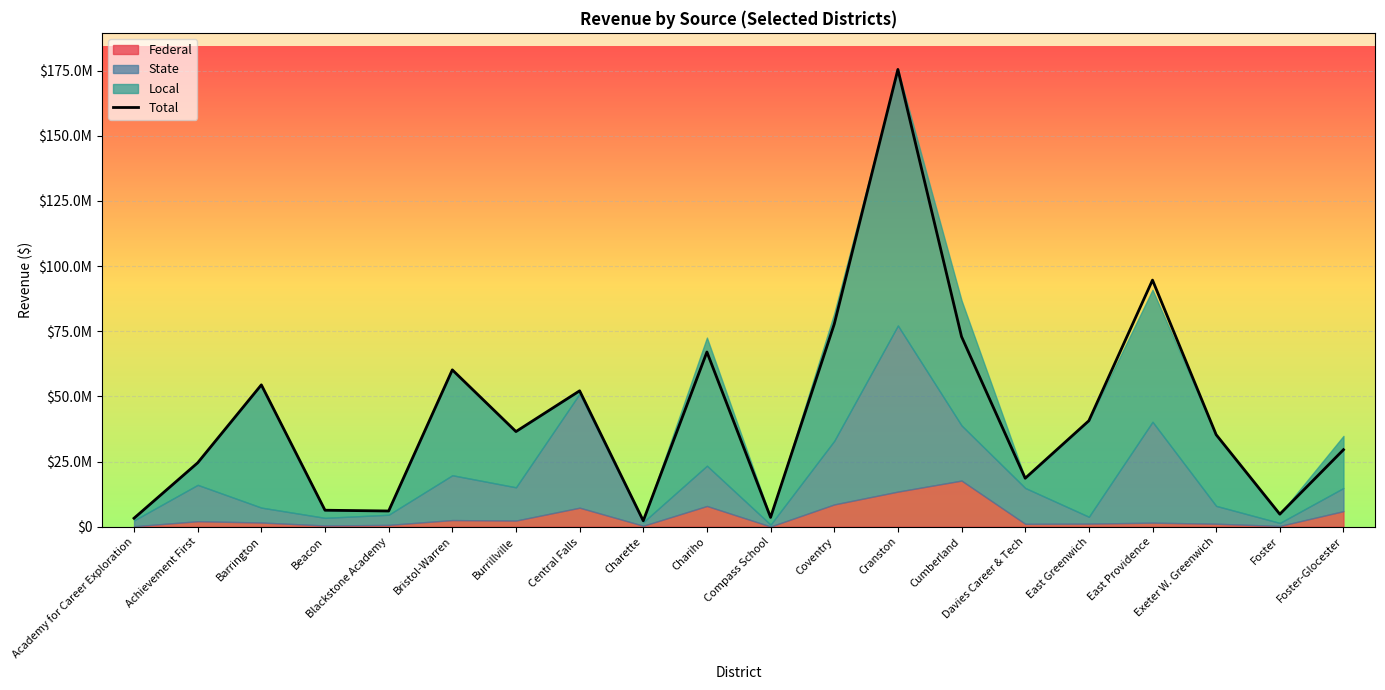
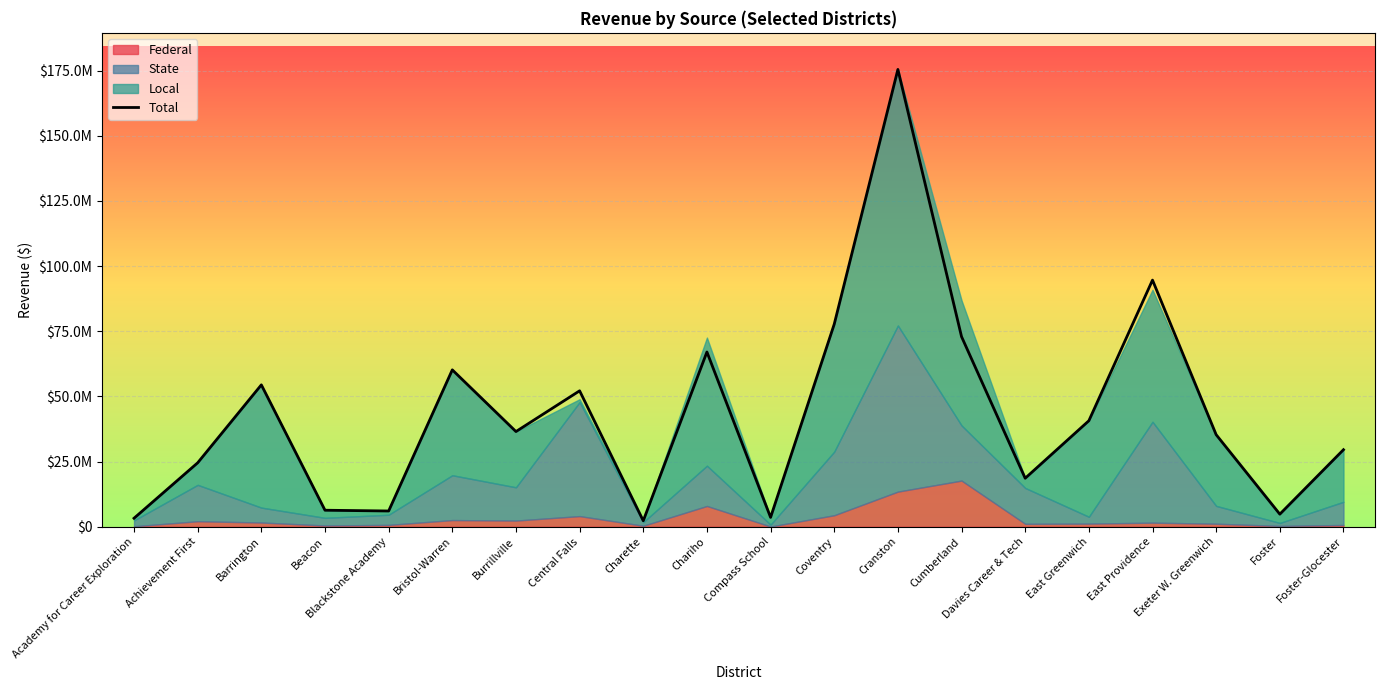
Federal, Central Falls: $7000000 -> $4000000
Federal, Coventry: $9000000 -> $4000000
Federal, Foster-Glocester: $6000000 -> $1000000
